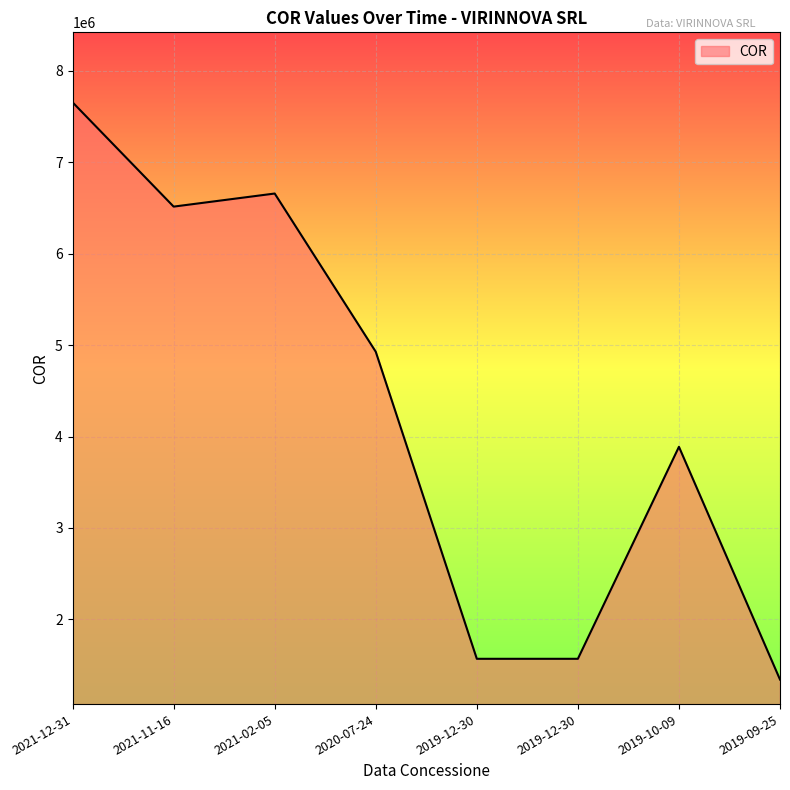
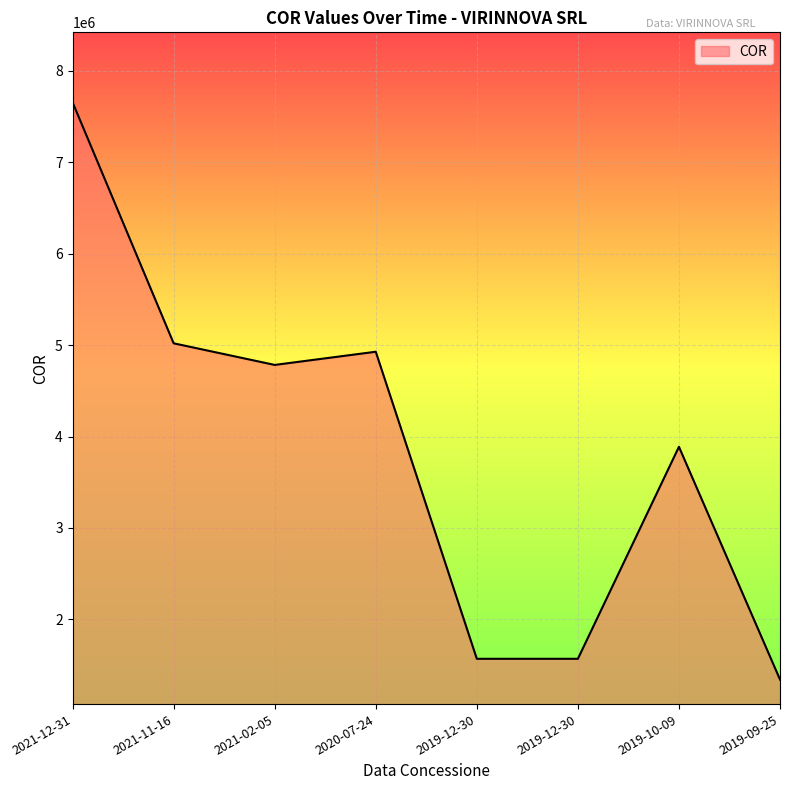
2021-11-16: 6500000 -> 5000000
2021-02-05: 6700000 -> 4800000
